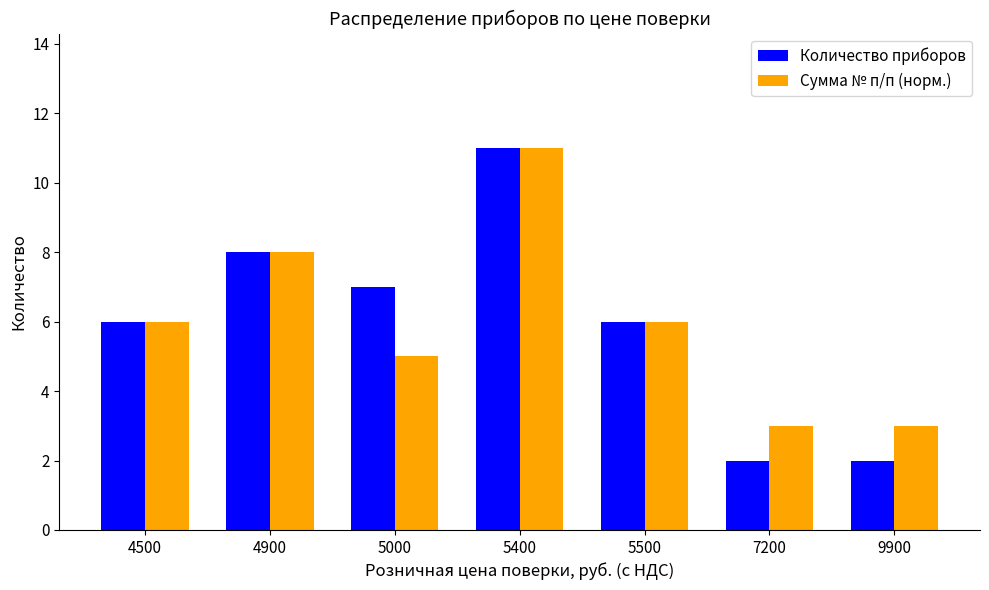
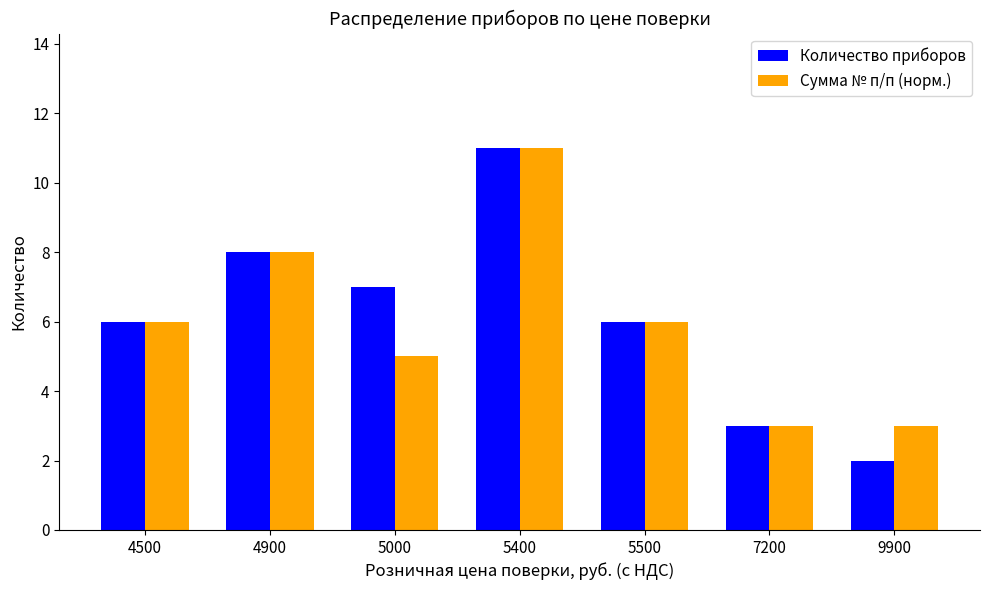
Количество приборов, 7200: 2 -> 3
